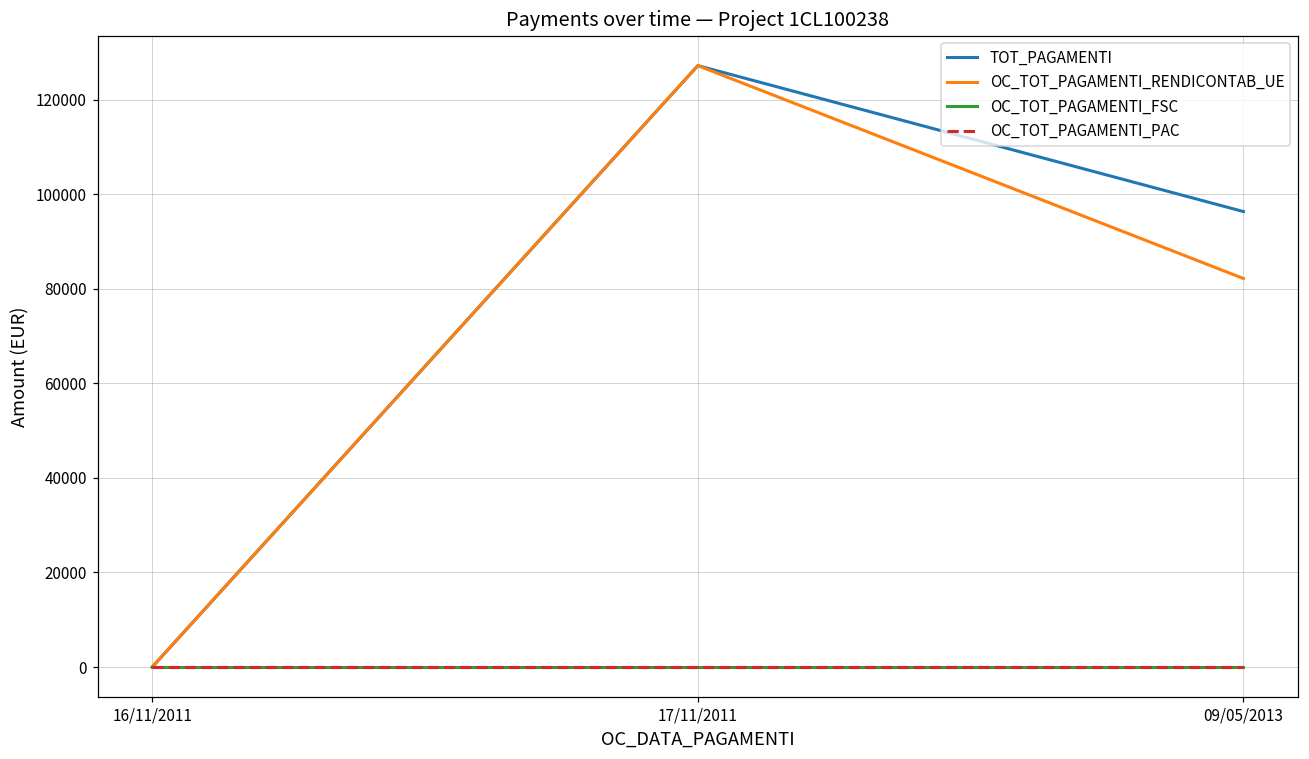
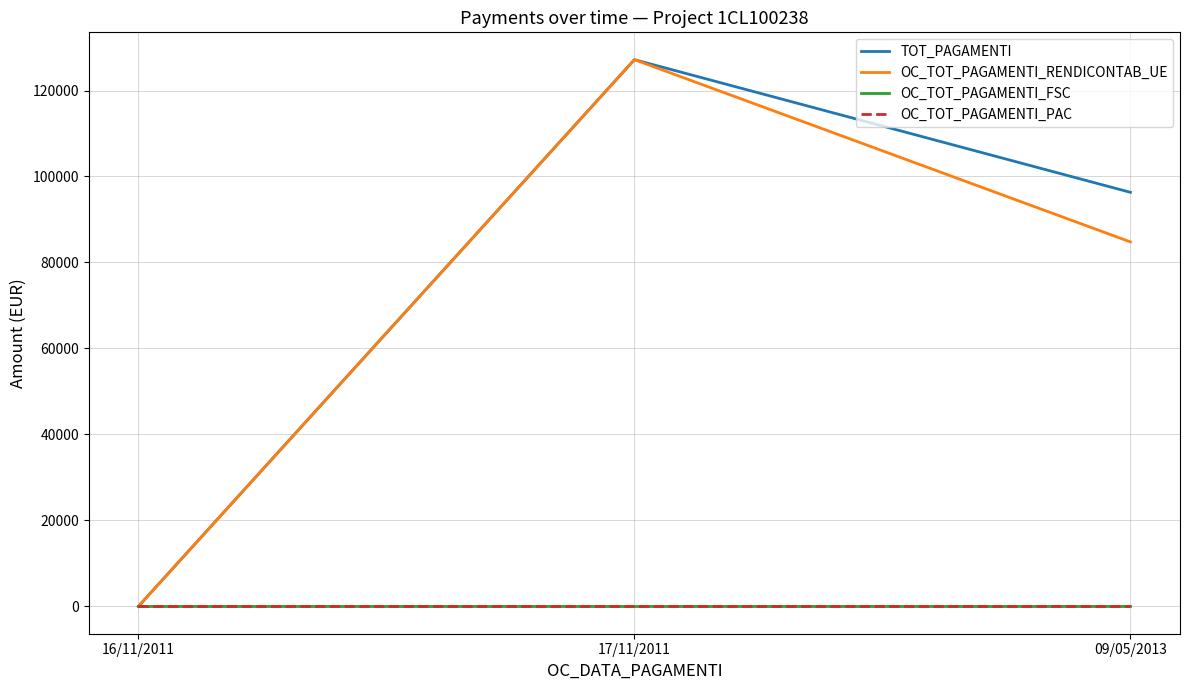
OC_TOT_PAGAMENTI_RENDICONTAB_UE, 09/05/2013: 82000 -> 85000
